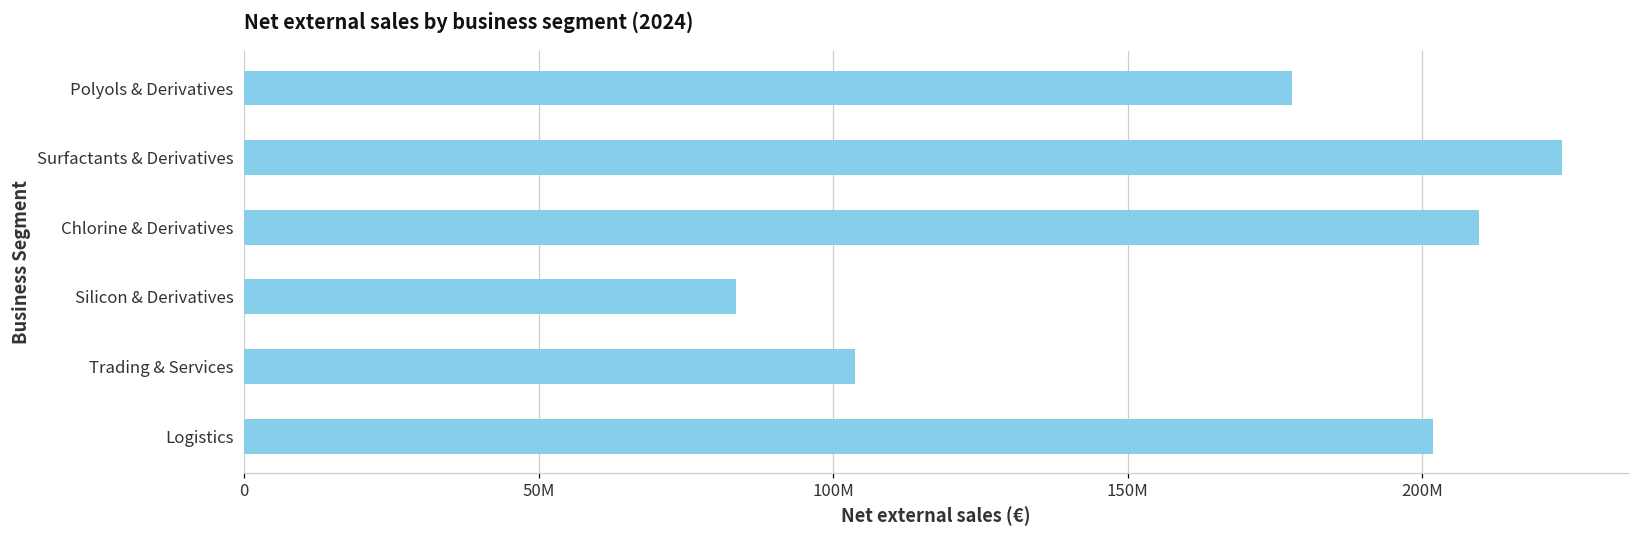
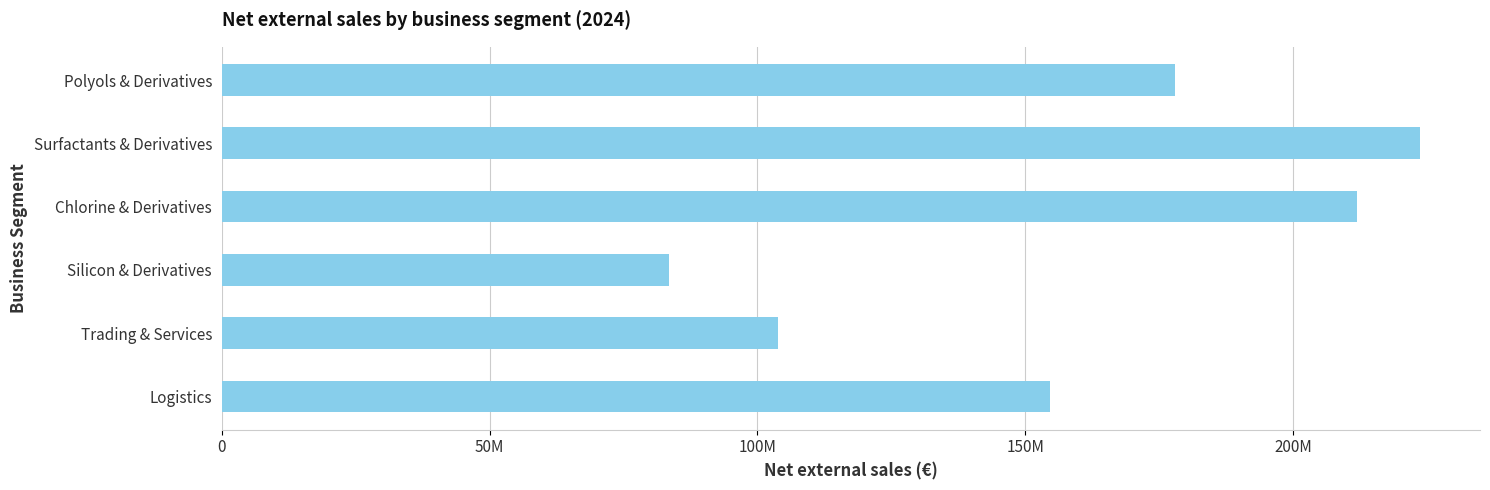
Chlorine & Derivatives: 210000000 -> 212000000
Logistics: 202000000 -> 155000000
